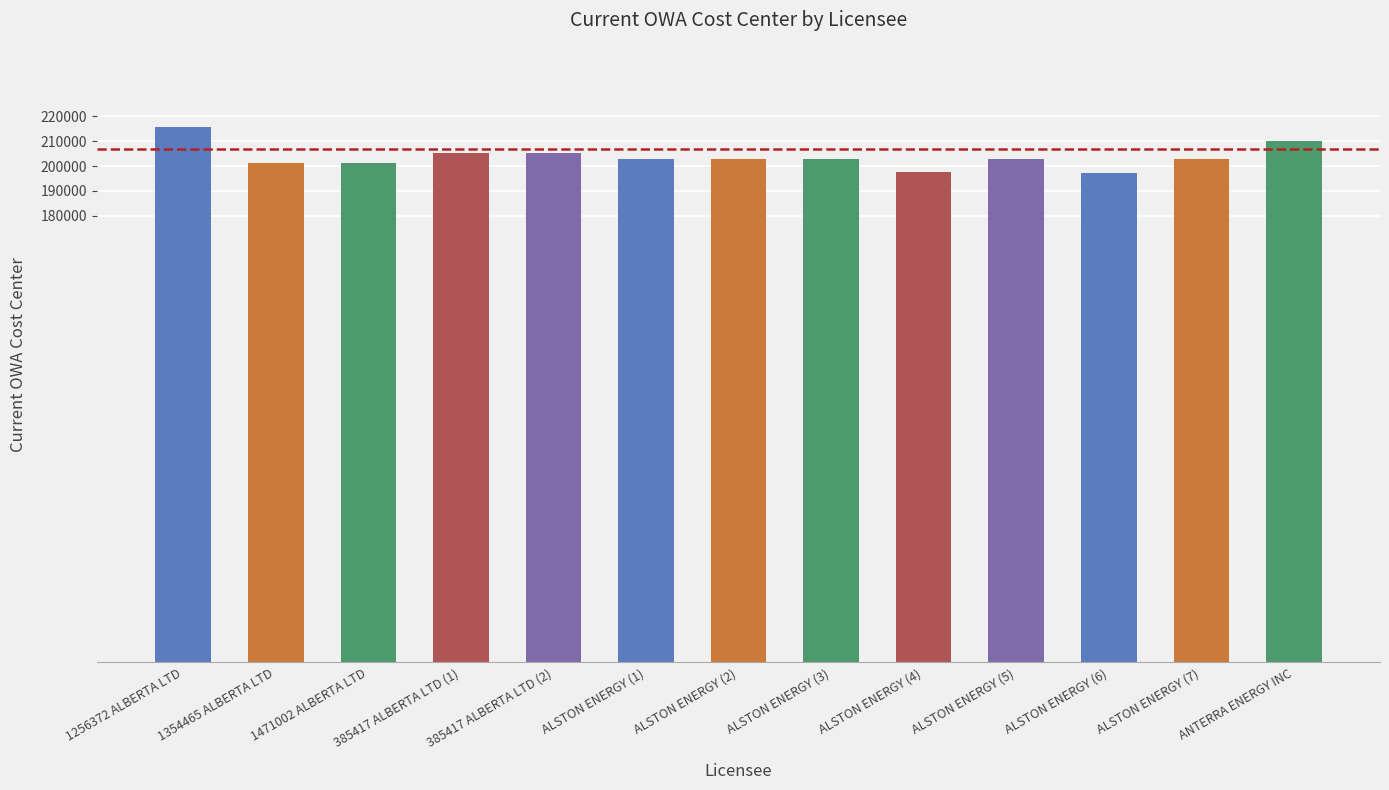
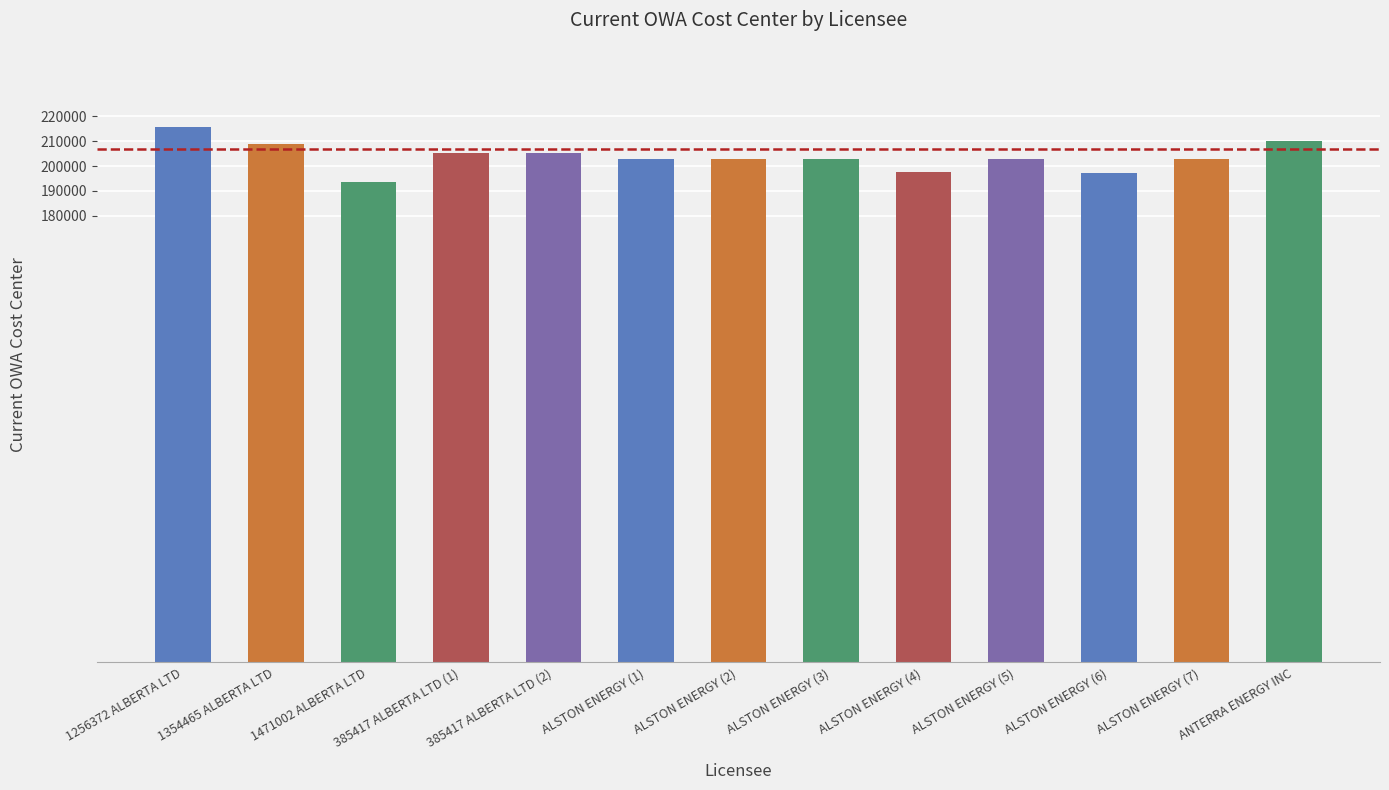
1354465 ALBERTA LTD: 201000 -> 209000
1471002 ALBERTA LTD: 201000 -> 193000
